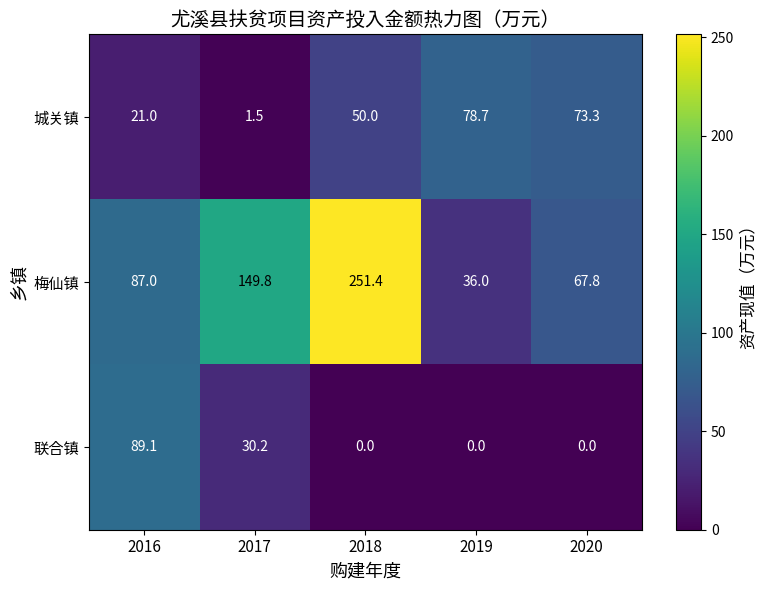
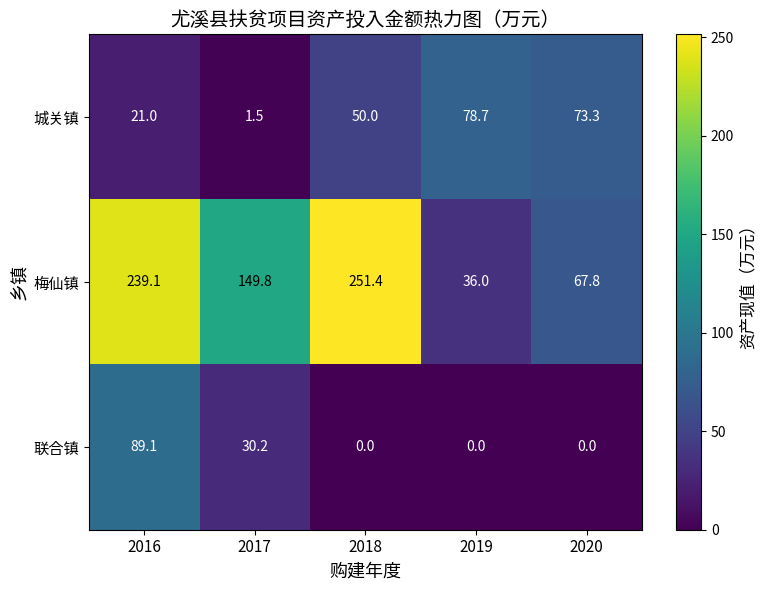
梅仙镇, 2016: 87.0 -> 239.1
